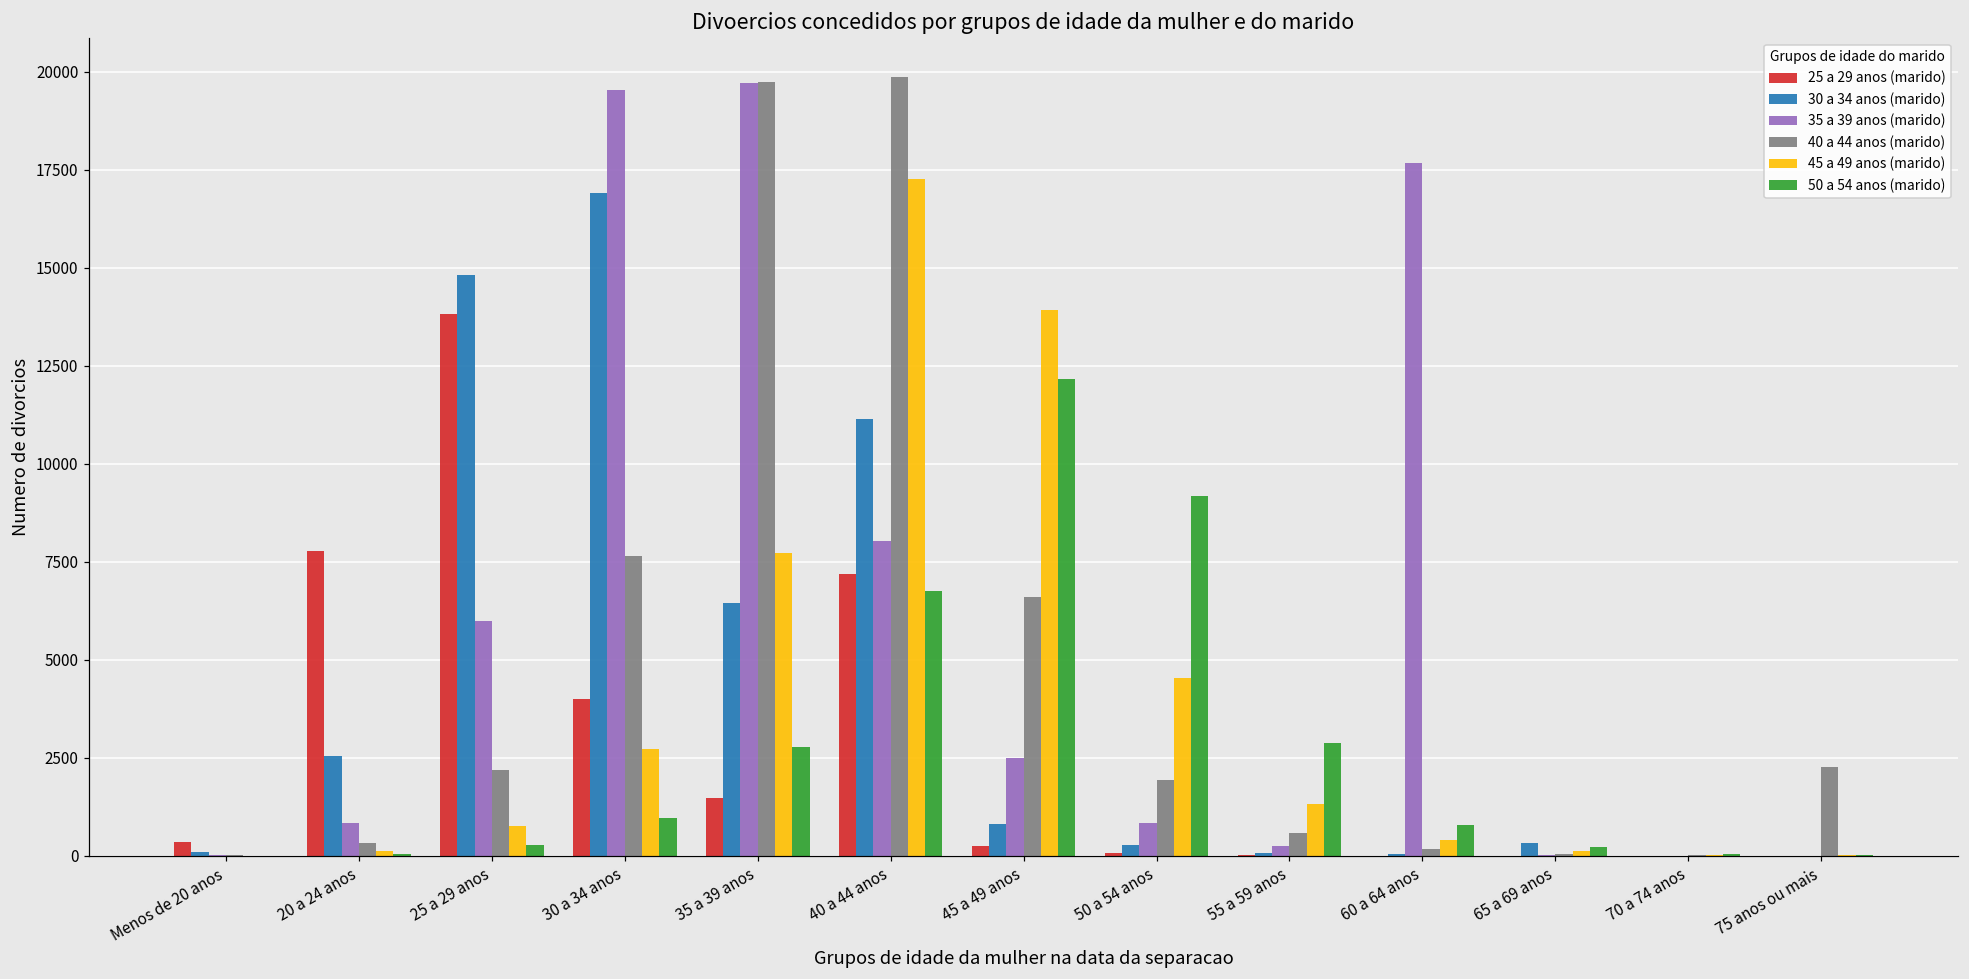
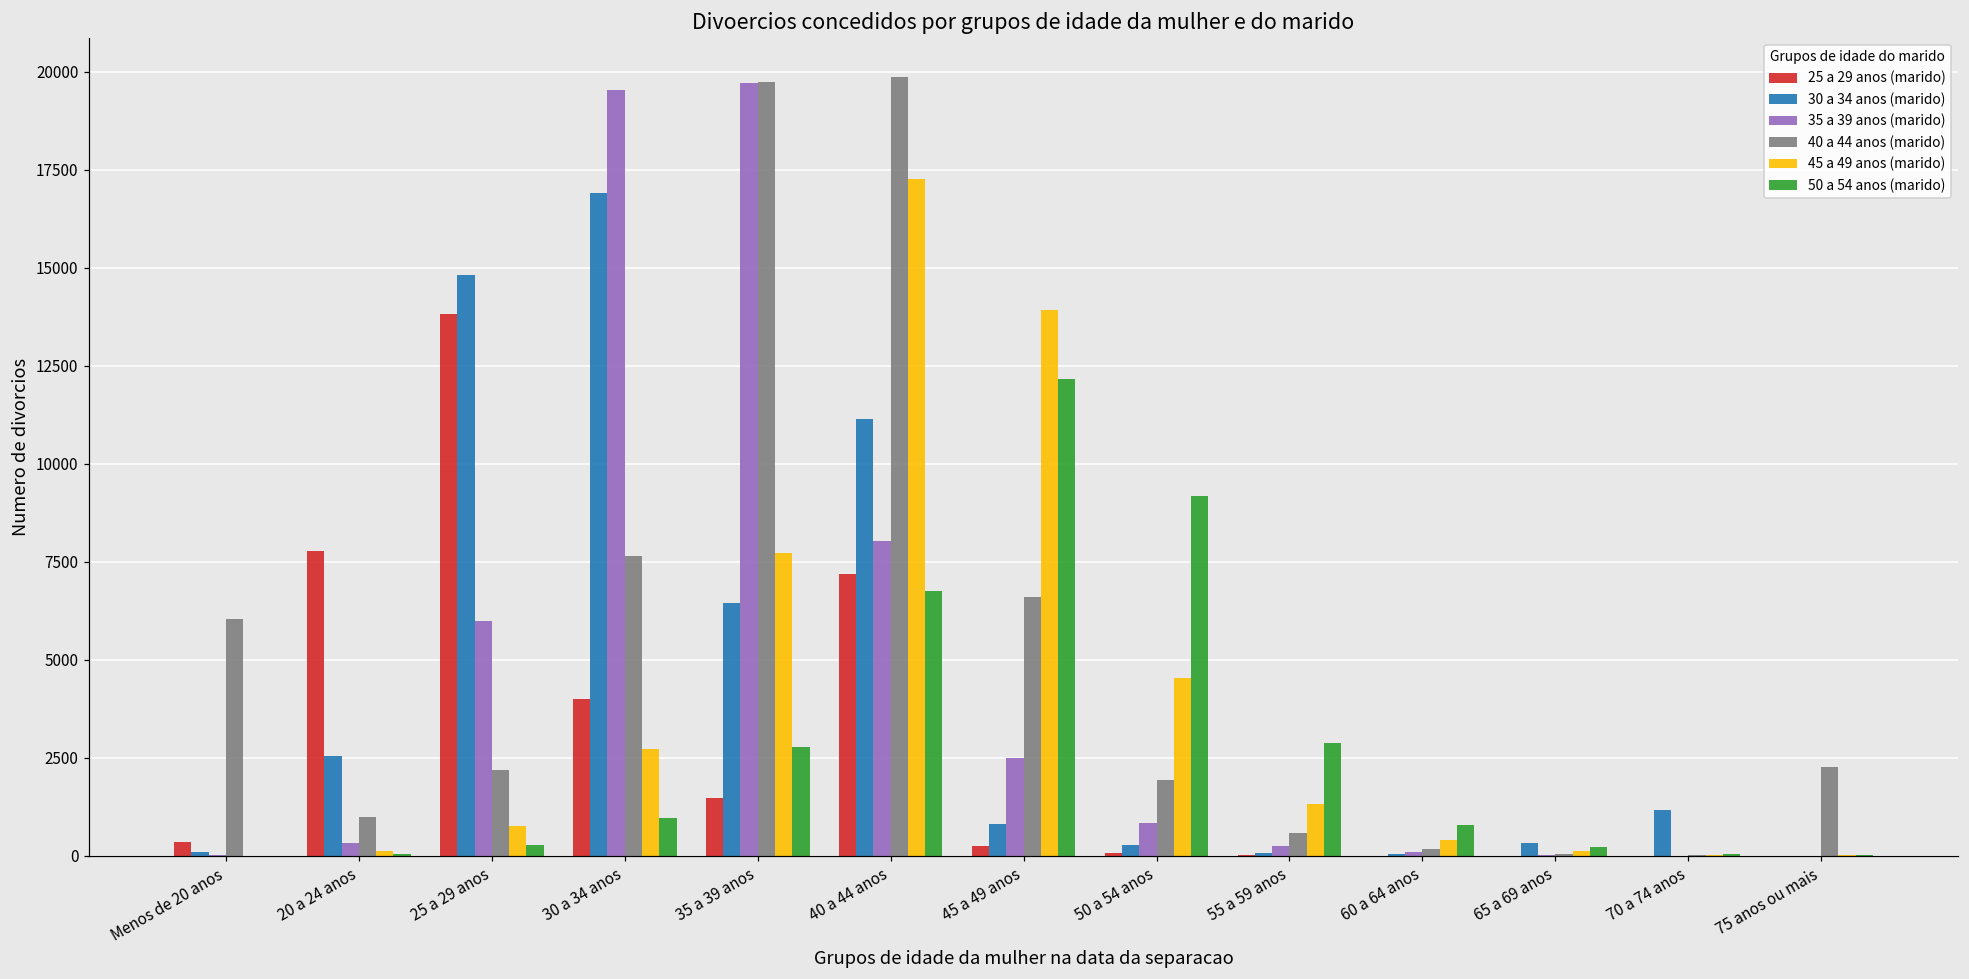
40 a 44 anos (marido), Menos de 20 anos: 0 -> 6000
35 a 39 anos (marido), 20 a 24 anos: 800 -> 300
40 a 44 anos (marido), 20 a 24 anos: 300 -> 1000
35 a 39 anos (marido), 60 a 64 anos: 17700 -> 100
30 a 34 anos (marido), 70 a 74 anos: 0 -> 1200
